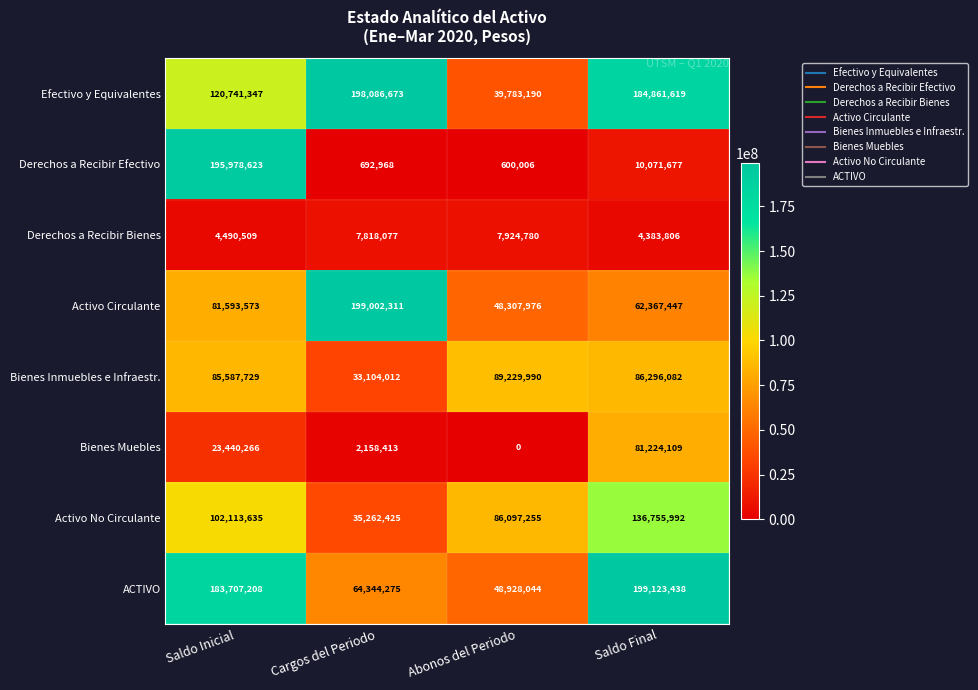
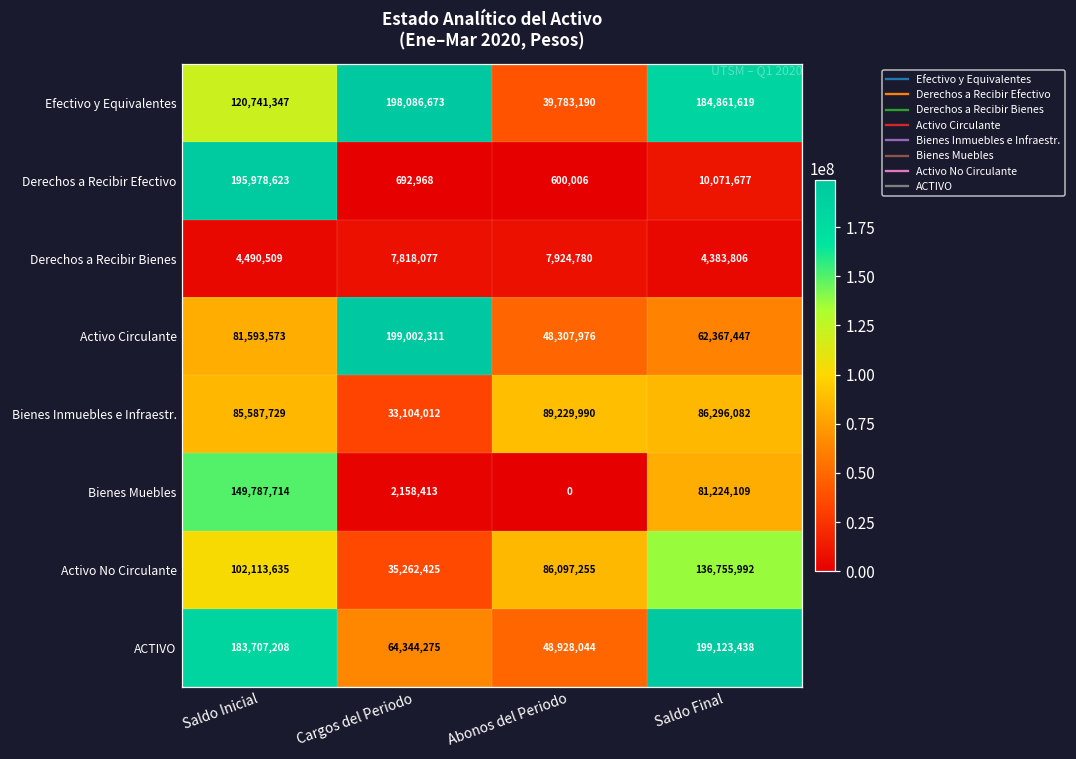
Bienes Muebles, Saldo Inicial: 23,440,266 -> 149,787,714
